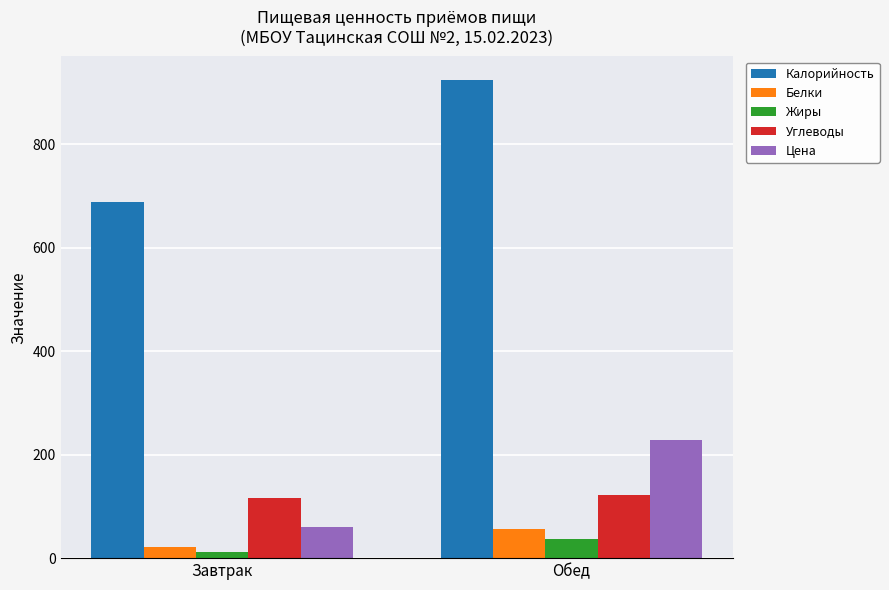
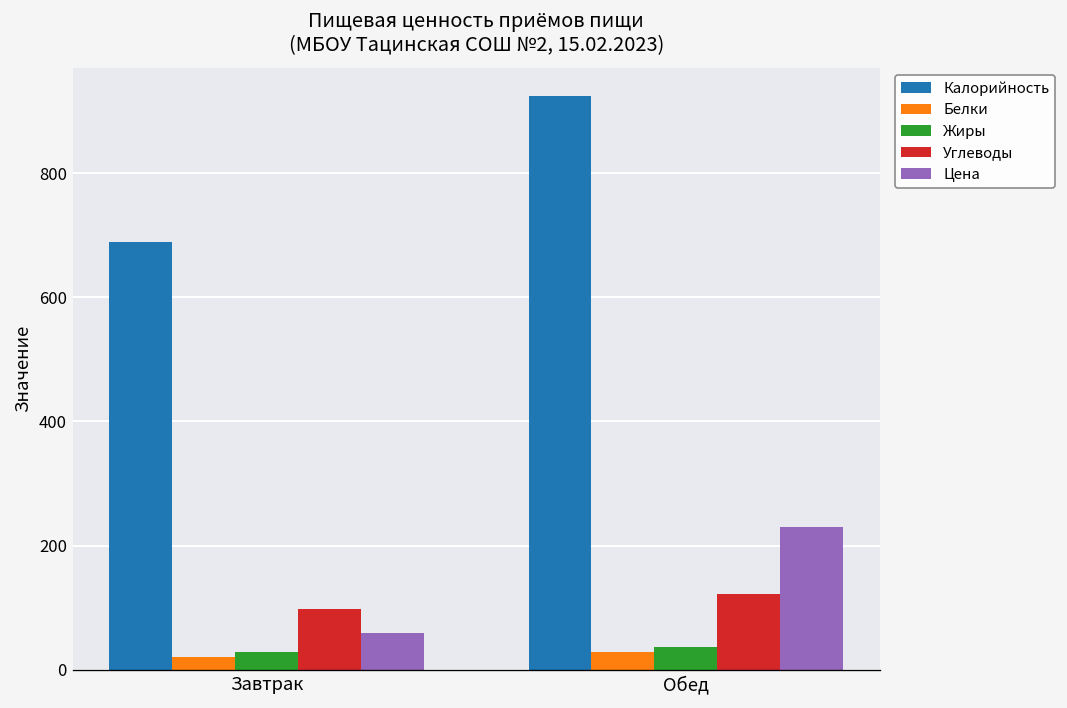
Жиры, Завтрак: 10 -> 30
Углеводы, Завтрак: 120 -> 100
Белки, Обед: 60 -> 30
